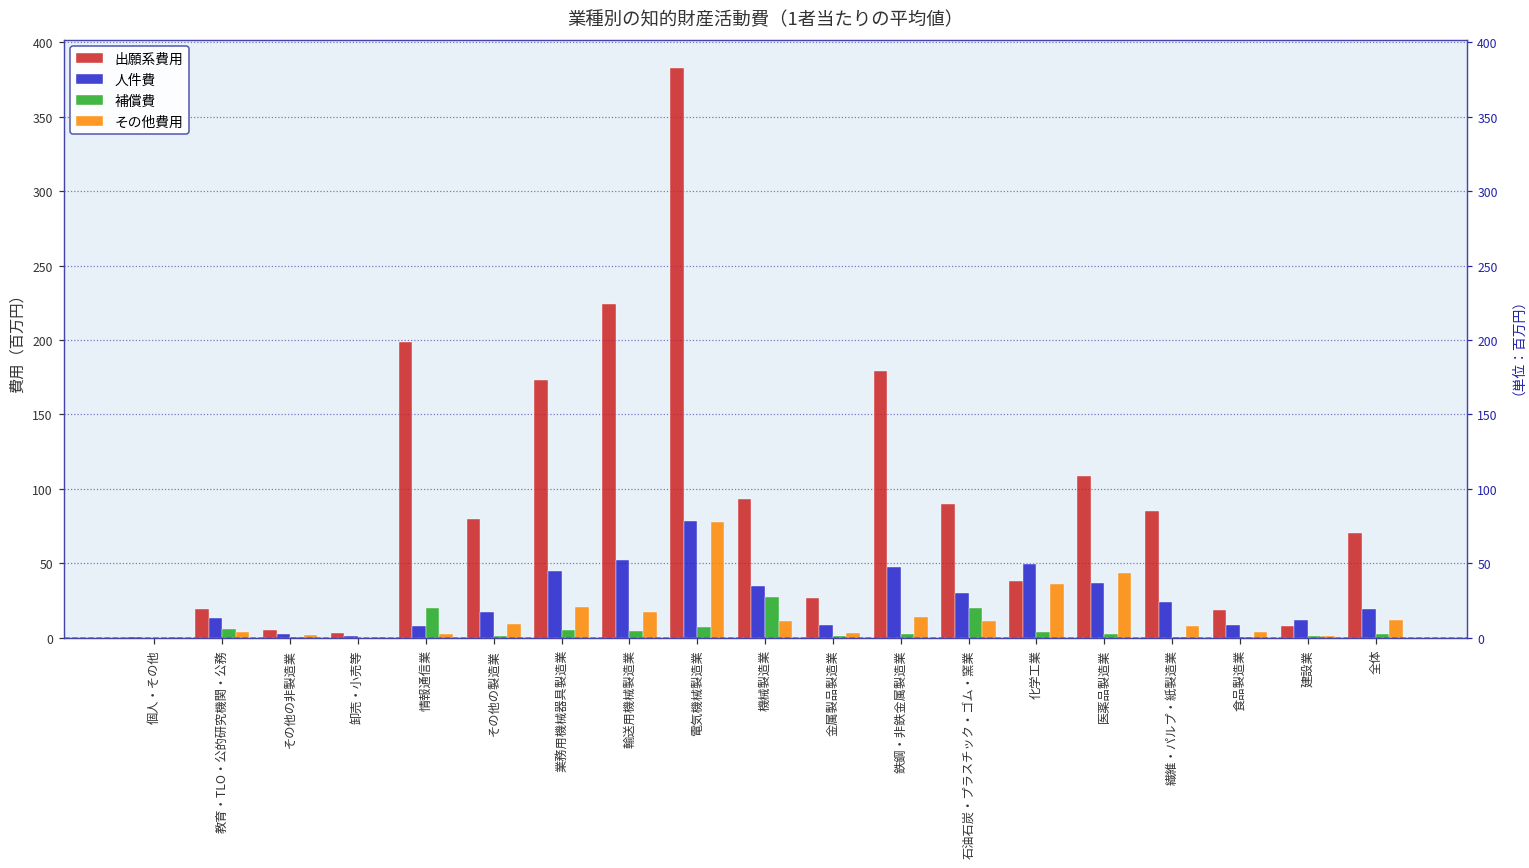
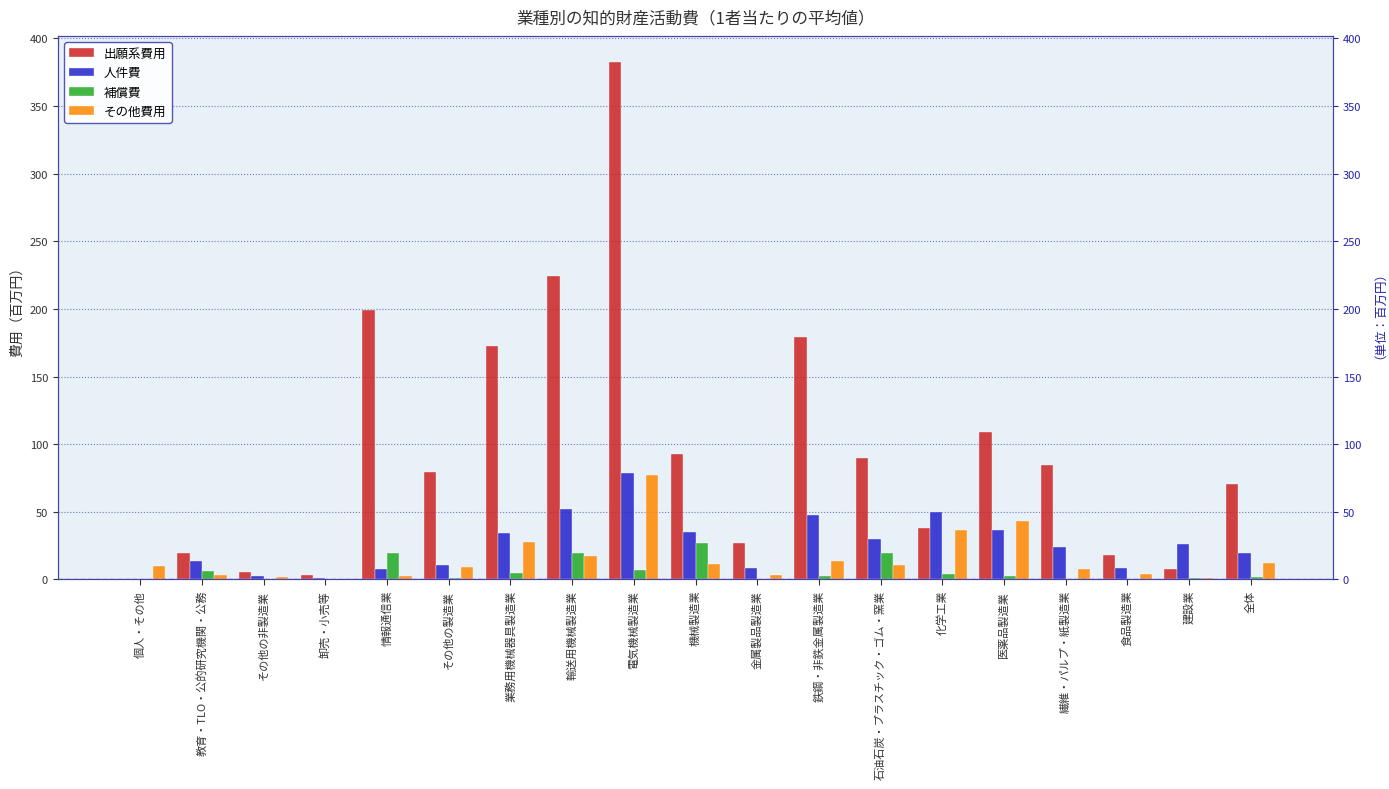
その他費用, 個人・その他: 0 -> 10
人件費, その他の製造業: 17 -> 10
人件費, 業務用機械器具製造業: 45 -> 35
その他費用, 業務用機械器具製造業: 20 -> 28
補償費, 輸送用機械製造業: 4 -> 20
人件費, 建設業: 12 -> 27
